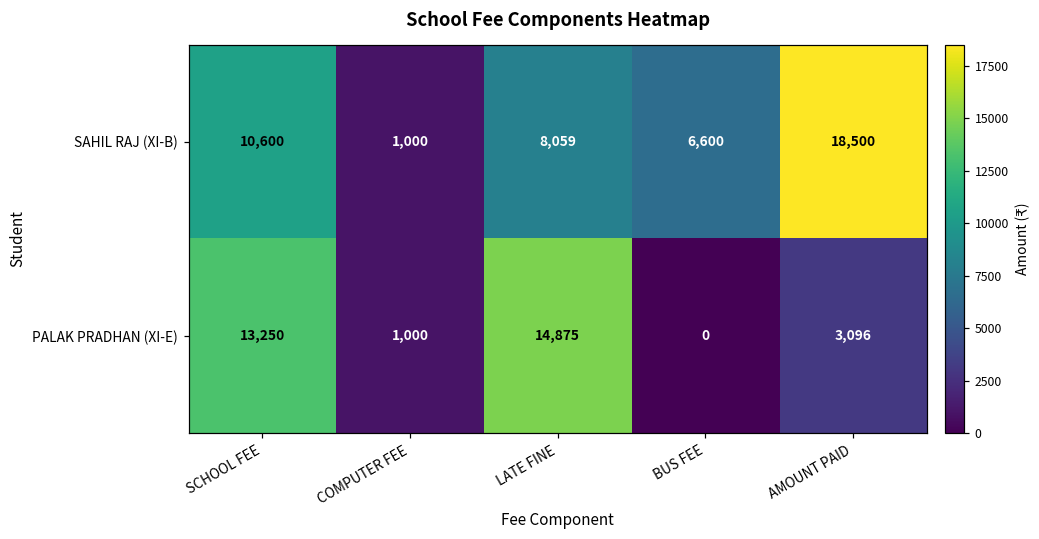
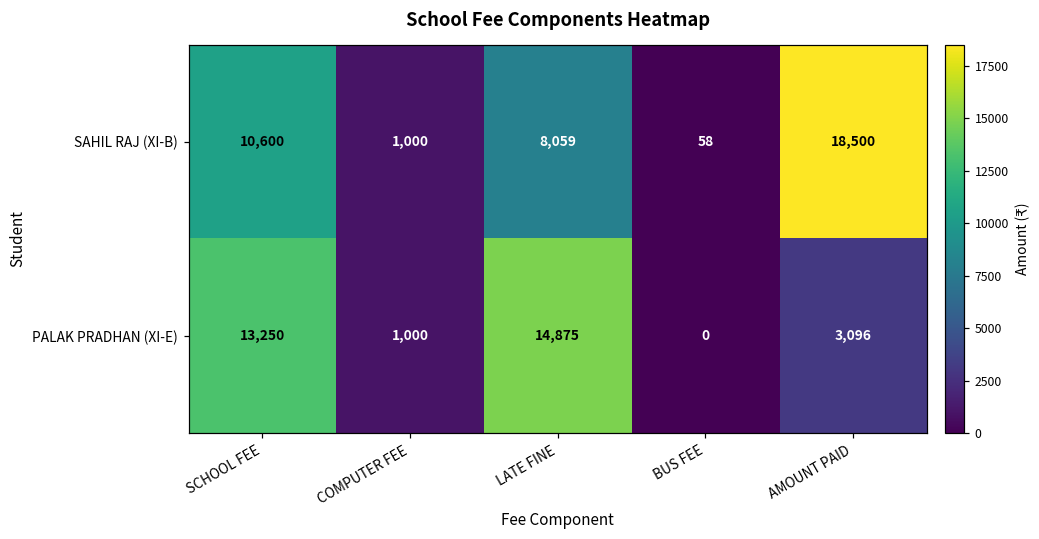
SAHIL RAJ (XI-B), BUS FEE: 6,600 -> 58
